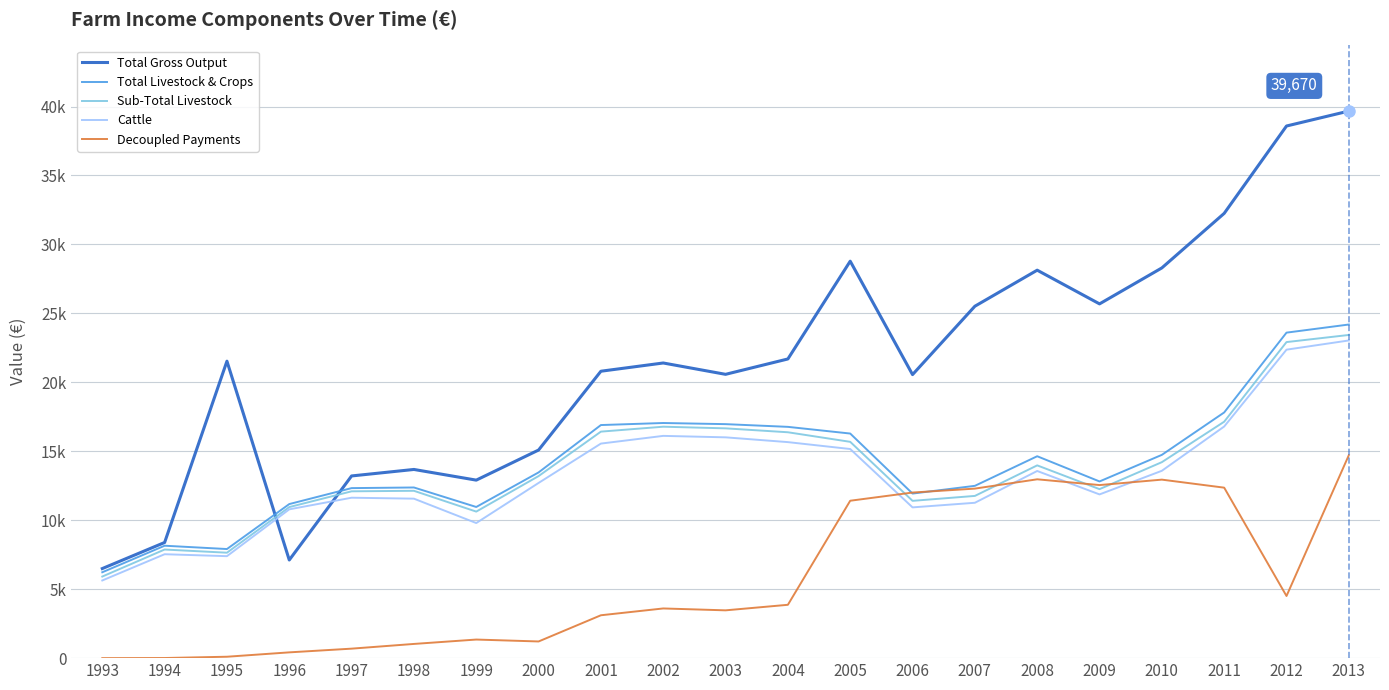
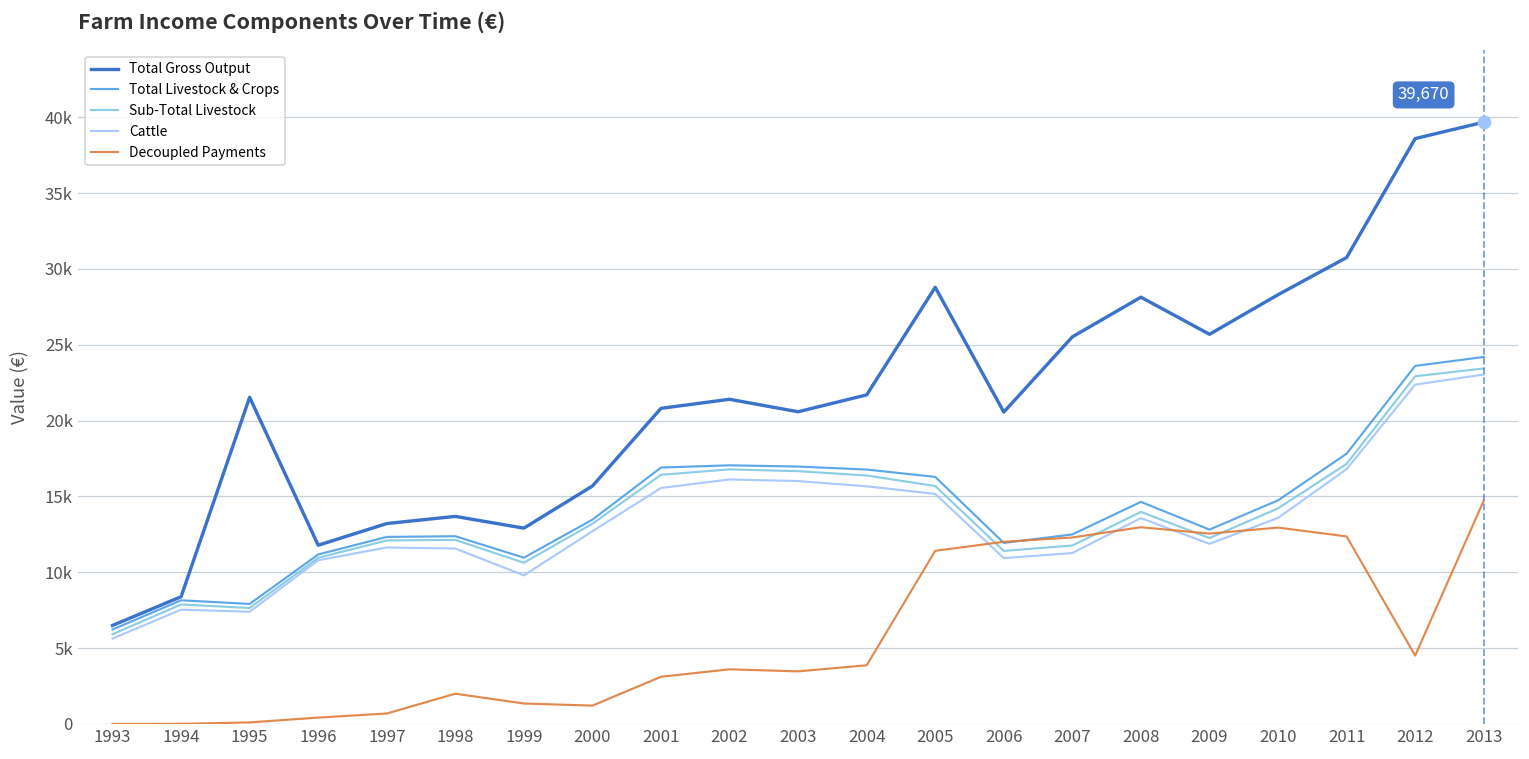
Total Gross Output, 1996: 7100 -> 11800
Decoupled Payments, 1998: 1000 -> 2000
Total Gross Output, 2000: 15100 -> 15700
Total Gross Output, 2011: 32300 -> 30700
